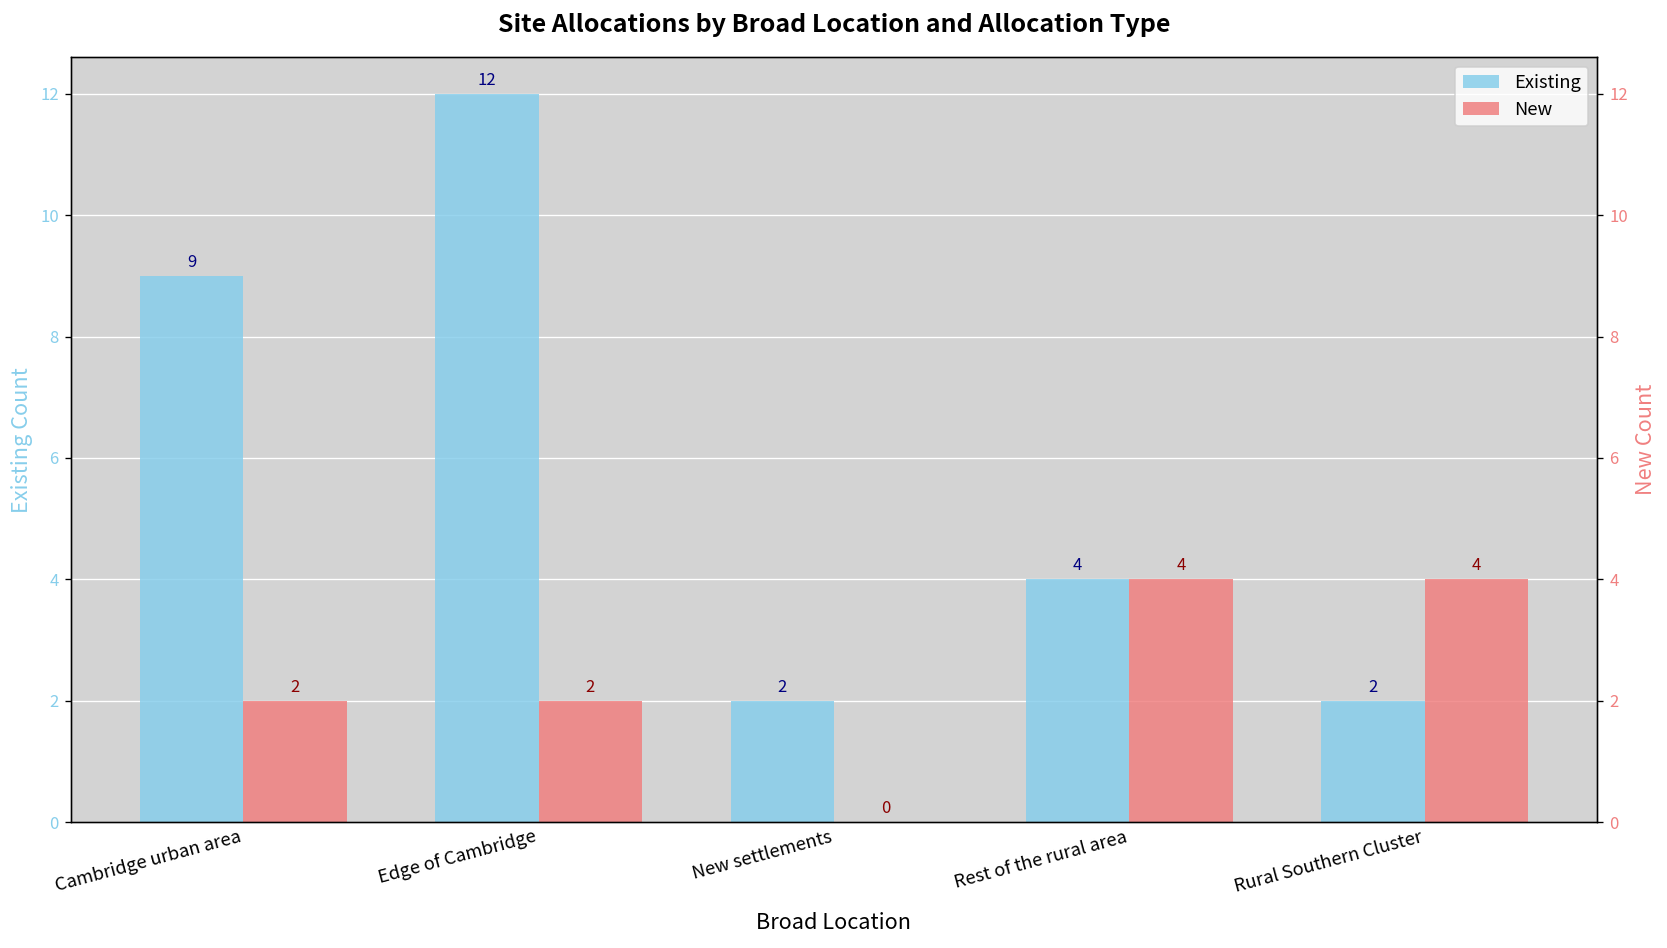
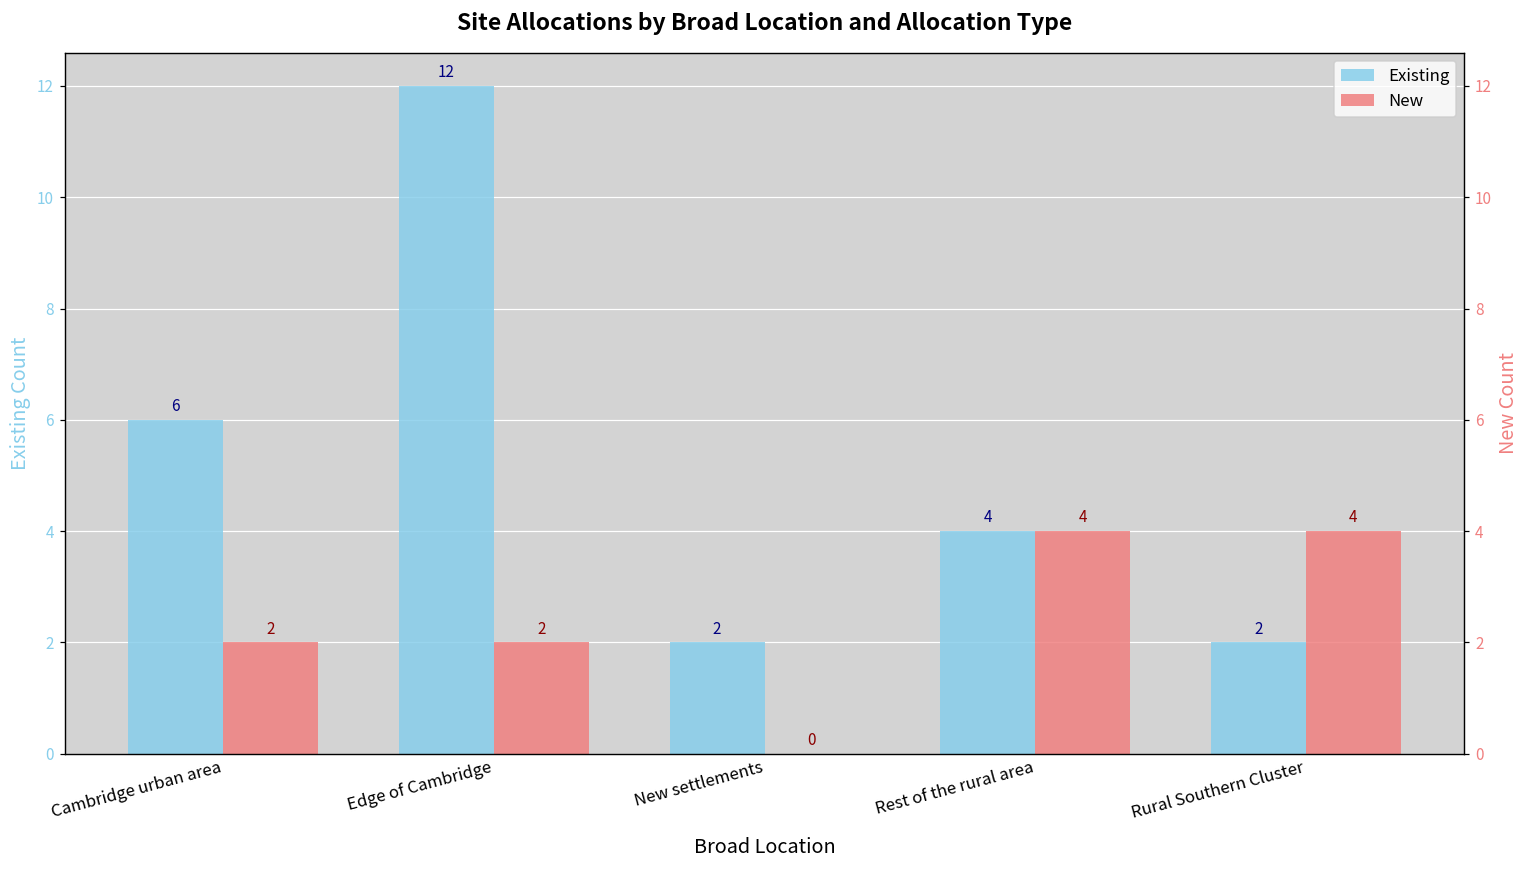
Existing, Cambridge urban area: 9 -> 6
